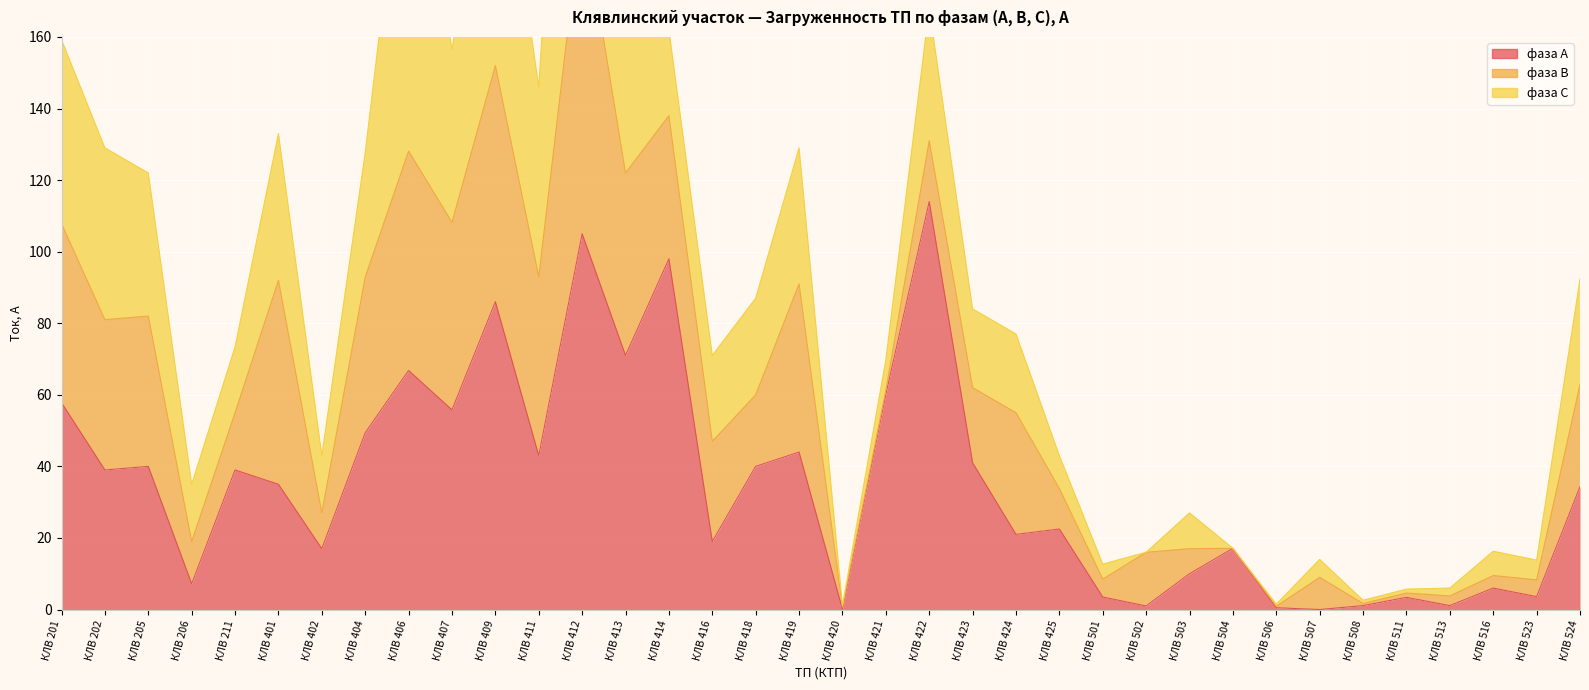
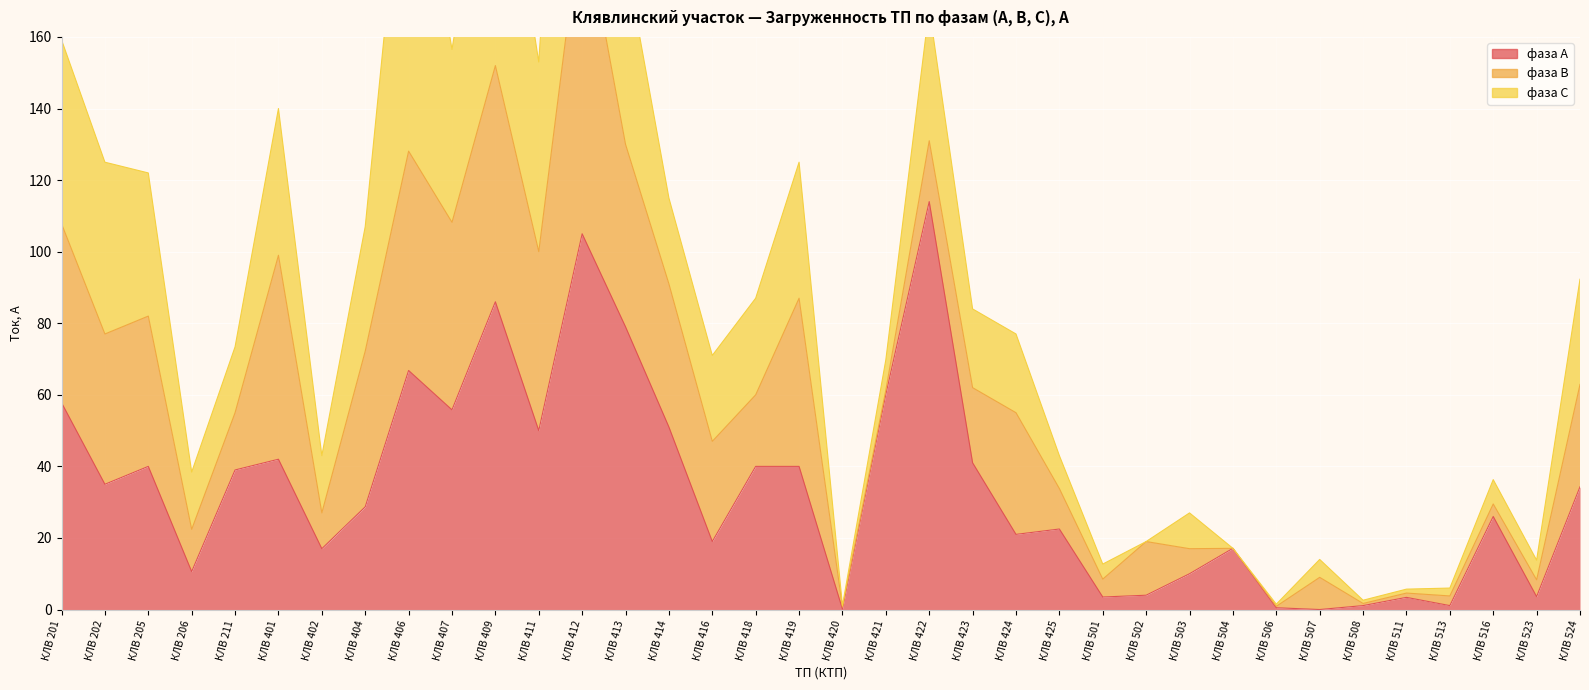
фаза А, КЛВ 202: 39 -> 35
фаза А, КЛВ 206: 7 -> 11
фаза А, КЛВ 401: 35 -> 42
фаза А, КЛВ 404: 49 -> 29
фаза А, КЛВ 411: 43 -> 50
фаза А, КЛВ 413: 71 -> 79
фаза А, КЛВ 414: 98 -> 51
фаза А, КЛВ 419: 44 -> 40
фаза А, КЛВ 502: 1 -> 4
фаза А, КЛВ 516: 6 -> 26
